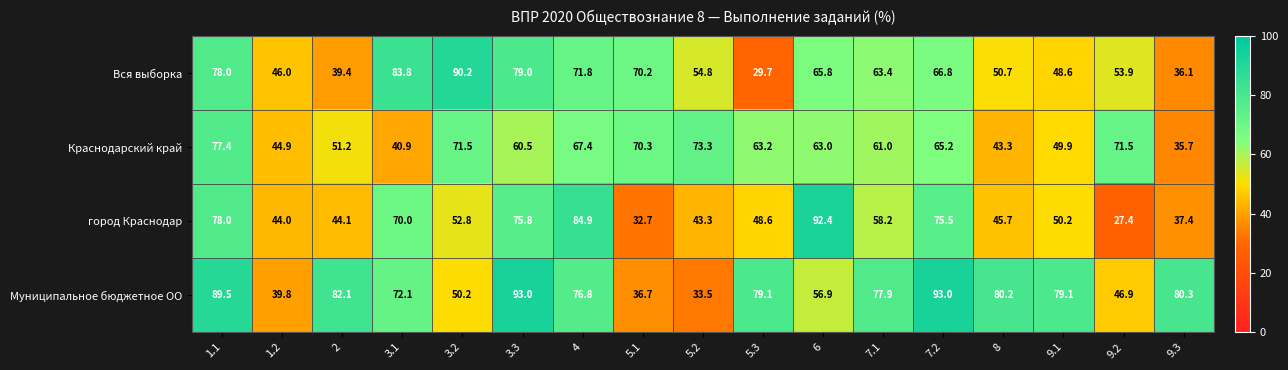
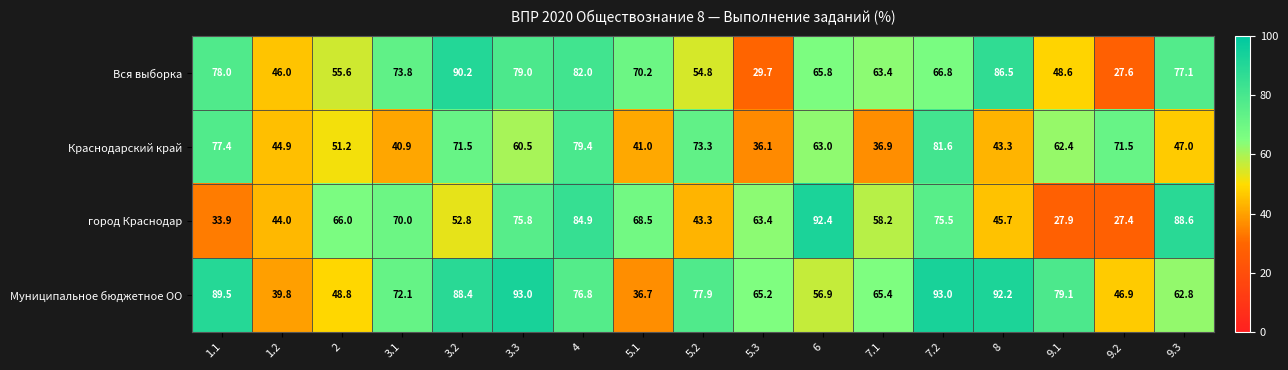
Вся выборка, 2: 39.4 -> 55.6
Вся выборка, 3.1: 83.8 -> 73.8
Вся выборка, 4: 71.8 -> 82.0
Вся выборка, 8: 50.7 -> 86.5
Вся выборка, 9.2: 53.9 -> 27.6
Вся выборка, 9.3: 36.1 -> 77.1
Краснодарский край, 4: 67.4 -> 79.4
Краснодарский край, 5.1: 70.3 -> 41.0
Краснодарский край, 5.3: 63.2 -> 36.1
Краснодарский край, 7.1: 61.0 -> 36.9
Краснодарский край, 7.2: 65.2 -> 81.6
Краснодарский край, 9.1: 49.9 -> 62.4
Краснодарский край, 9.3: 35.7 -> 47.0
город Краснодар, 1.1: 78.0 -> 33.9
город Краснодар, 2: 44.1 -> 66.0
город Краснодар, 5.1: 32.7 -> 68.5
город Краснодар, 5.3: 48.6 -> 63.4
город Краснодар, 9.1: 50.2 -> 27.9
город Краснодар, 9.3: 37.4 -> 88.6
Муниципальное бюджетное ОО, 2: 82.1 -> 48.8
Муниципальное бюджетное ОО, 3.2: 50.2 -> 88.4
Муниципальное бюджетное ОО, 5.2: 33.5 -> 77.9
Муниципальное бюджетное ОО, 5.3: 79.1 -> 65.2
Муниципальное бюджетное ОО, 7.1: 77.9 -> 65.4
Муниципальное бюджетное ОО, 8: 80.2 -> 92.2
Муниципальное бюджетное ОО, 9.3: 80.3 -> 62.8
